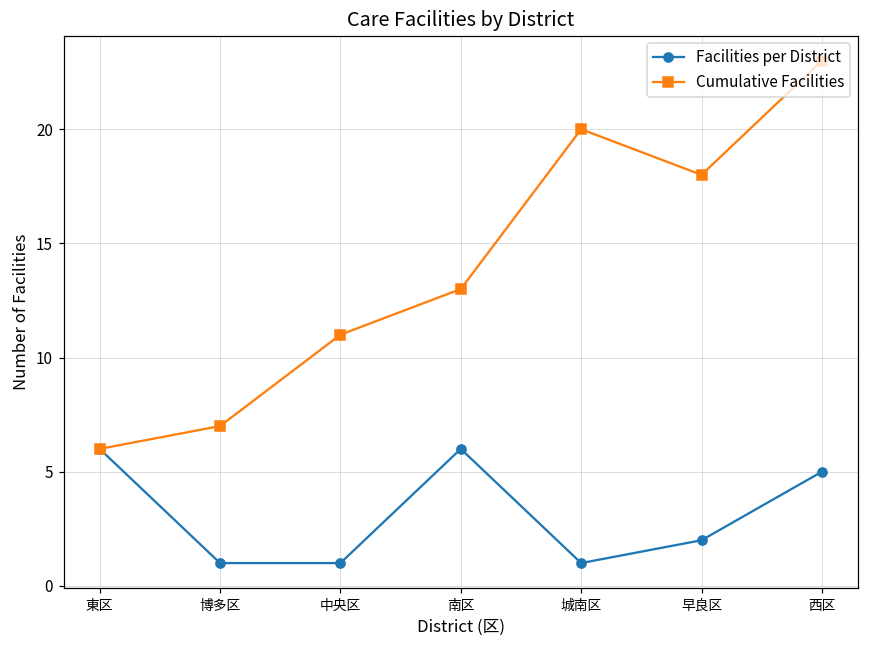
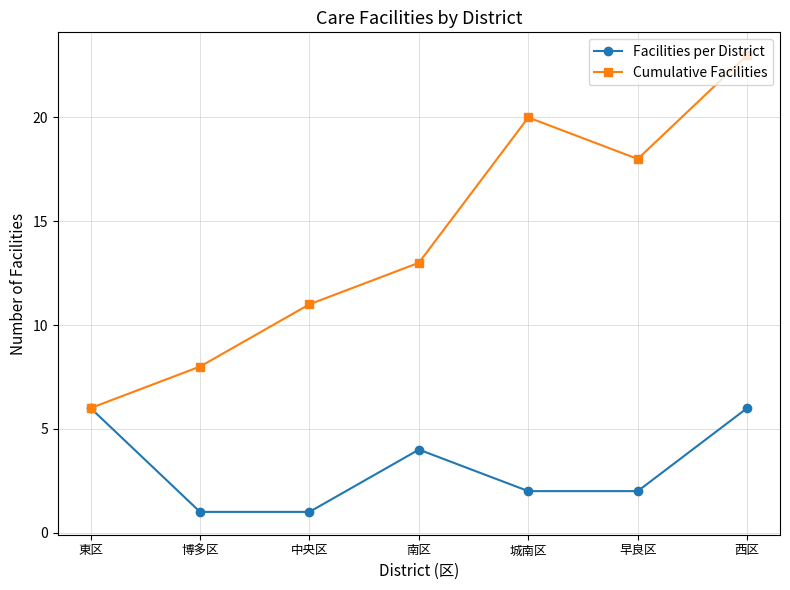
Cumulative Facilities, 博多区: 7 -> 8
Facilities per District, 南区: 6 -> 4
Facilities per District, 城南区: 1 -> 2
Facilities per District, 西区: 5 -> 6
